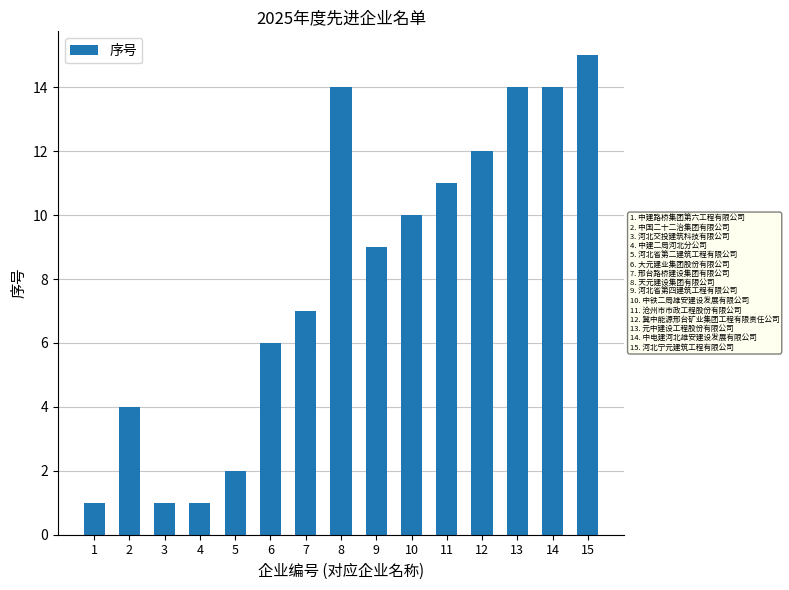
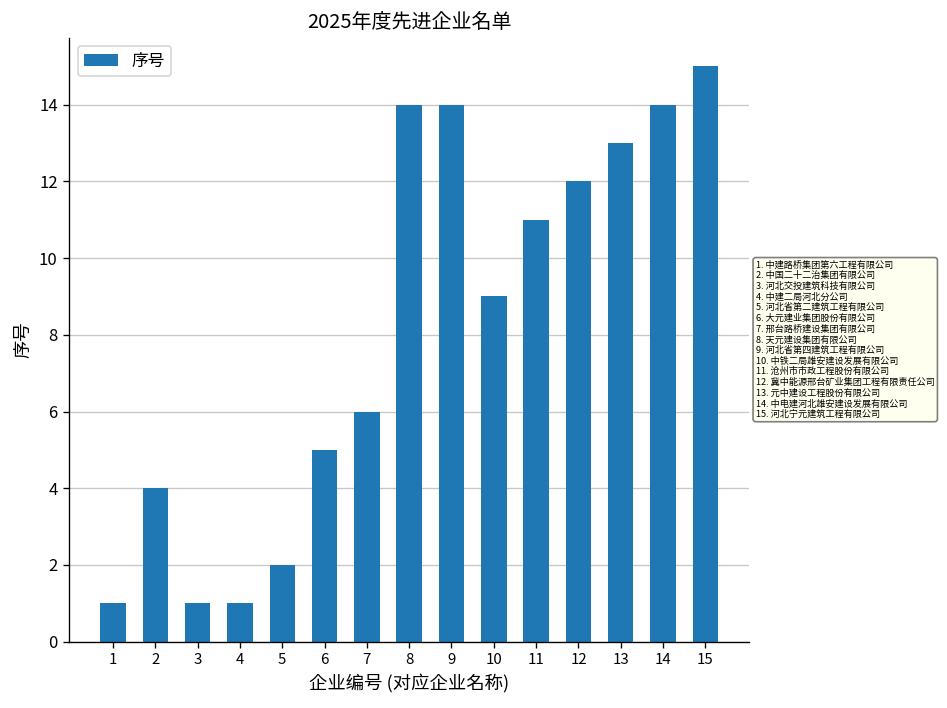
6: 6 -> 5
7: 7 -> 6
9: 9 -> 14
10: 10 -> 9
13: 14 -> 13
